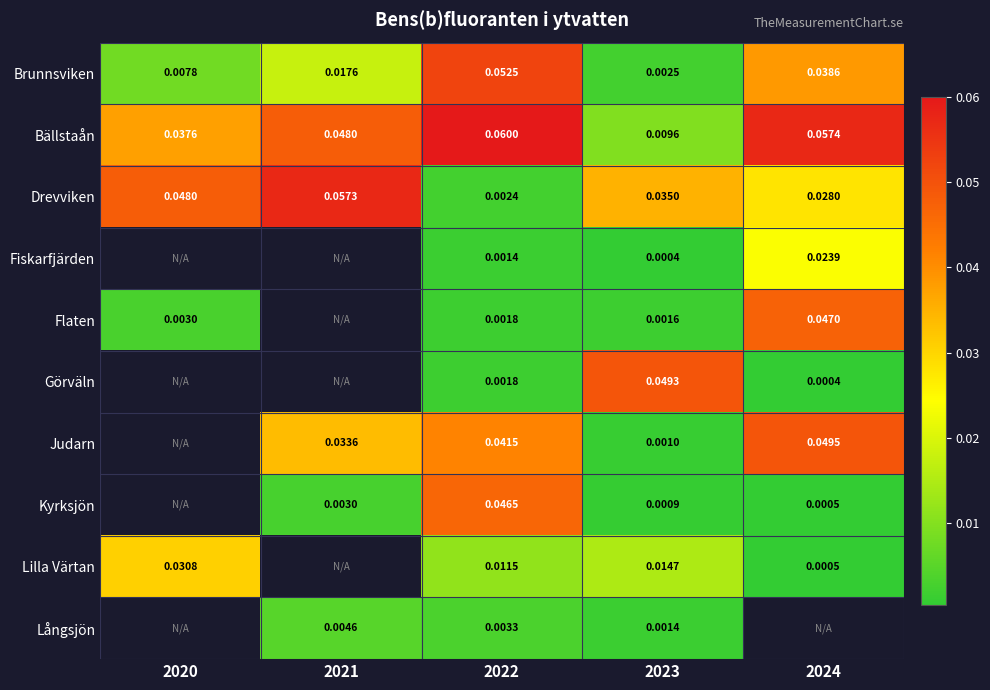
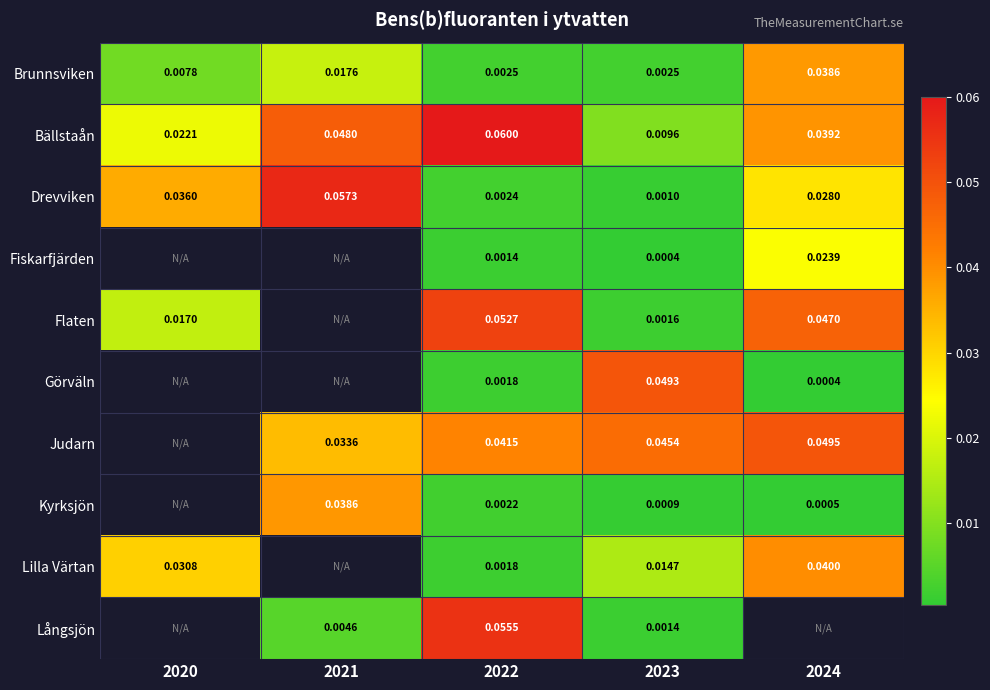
Brunnsviken, 2022: 0.0525 -> 0.0025
Bällstaån, 2020: 0.0376 -> 0.0221
Bällstaån, 2024: 0.0574 -> 0.0392
Drevviken, 2020: 0.0480 -> 0.0360
Drevviken, 2023: 0.0350 -> 0.0010
Flaten, 2020: 0.0030 -> 0.0170
Flaten, 2022: 0.0018 -> 0.0527
Judarn, 2023: 0.0010 -> 0.0454
Kyrksjön, 2021: 0.0030 -> 0.0386
Kyrksjön, 2022: 0.0465 -> 0.0022
Lilla Värtan, 2022: 0.0115 -> 0.0018
Lilla Värtan, 2024: 0.0005 -> 0.0400
Långsjön, 2022: 0.0033 -> 0.0555
